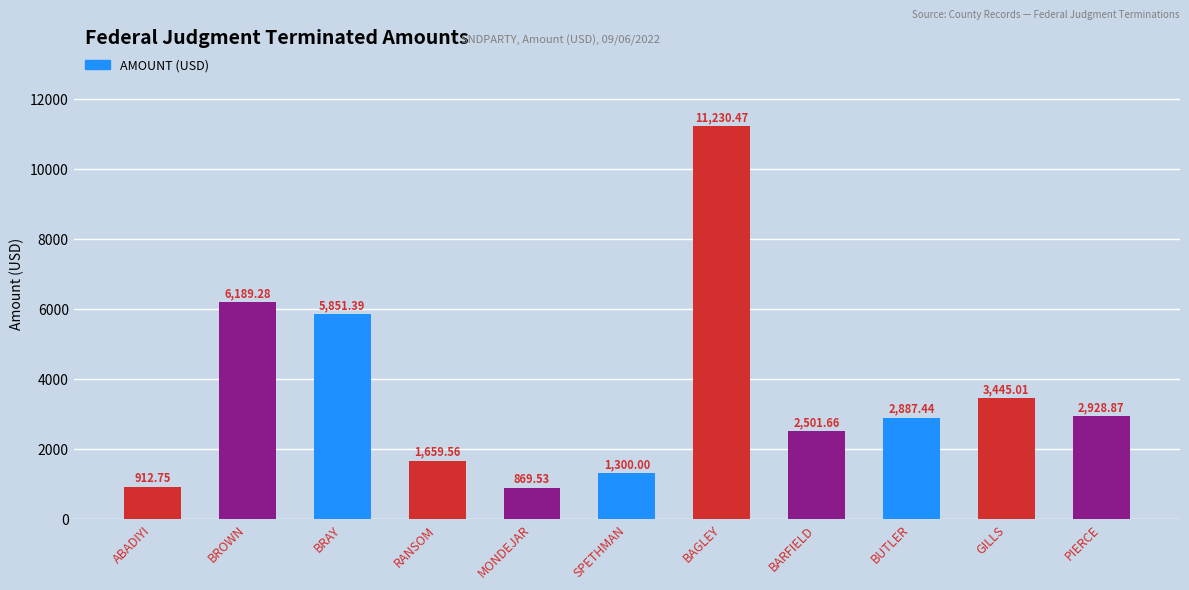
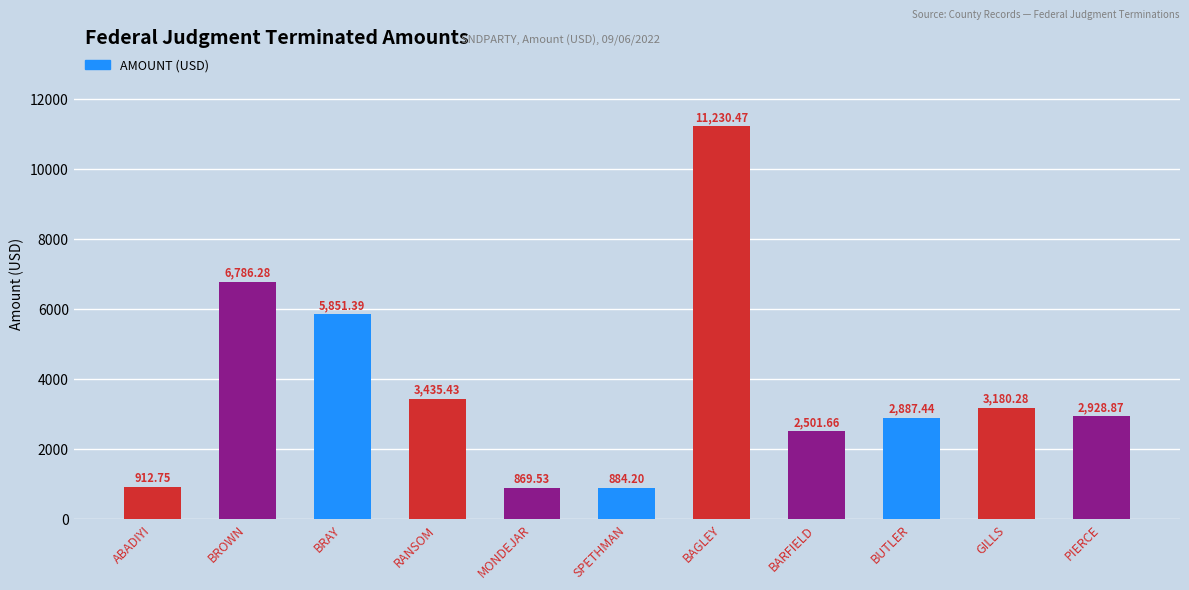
BROWN: 6,189.28 -> 6,786.28
RANSOM: 1,659.56 -> 3,435.43
SPETHMAN: 1,300.00 -> 884.20
GILLS: 3,445.01 -> 3,180.28
